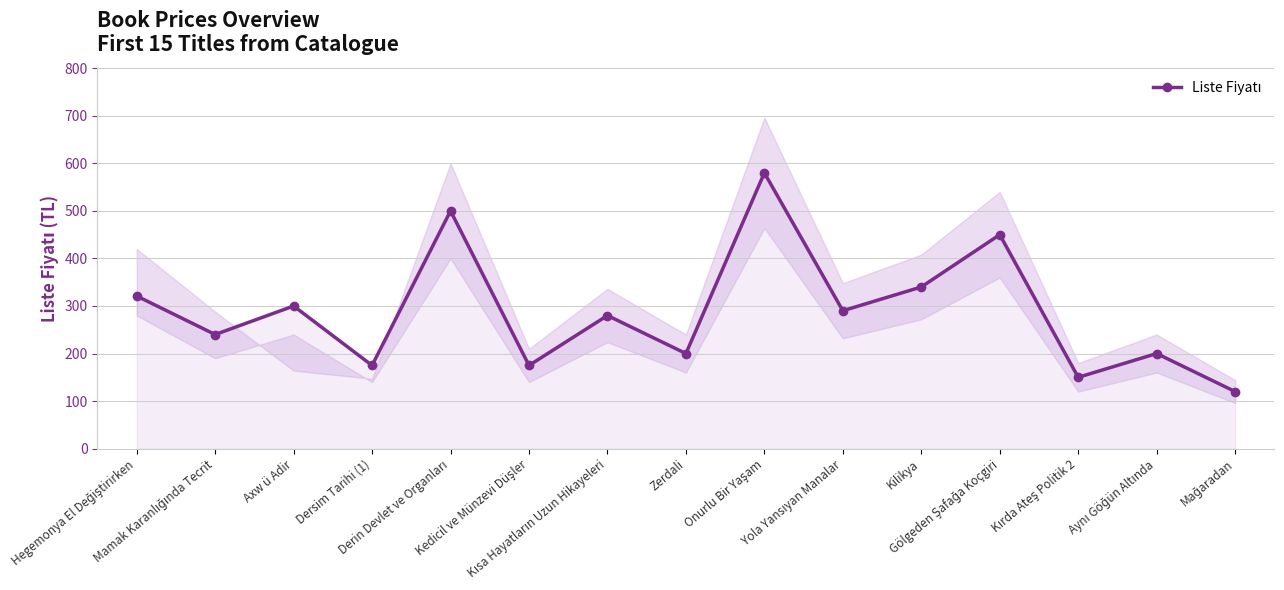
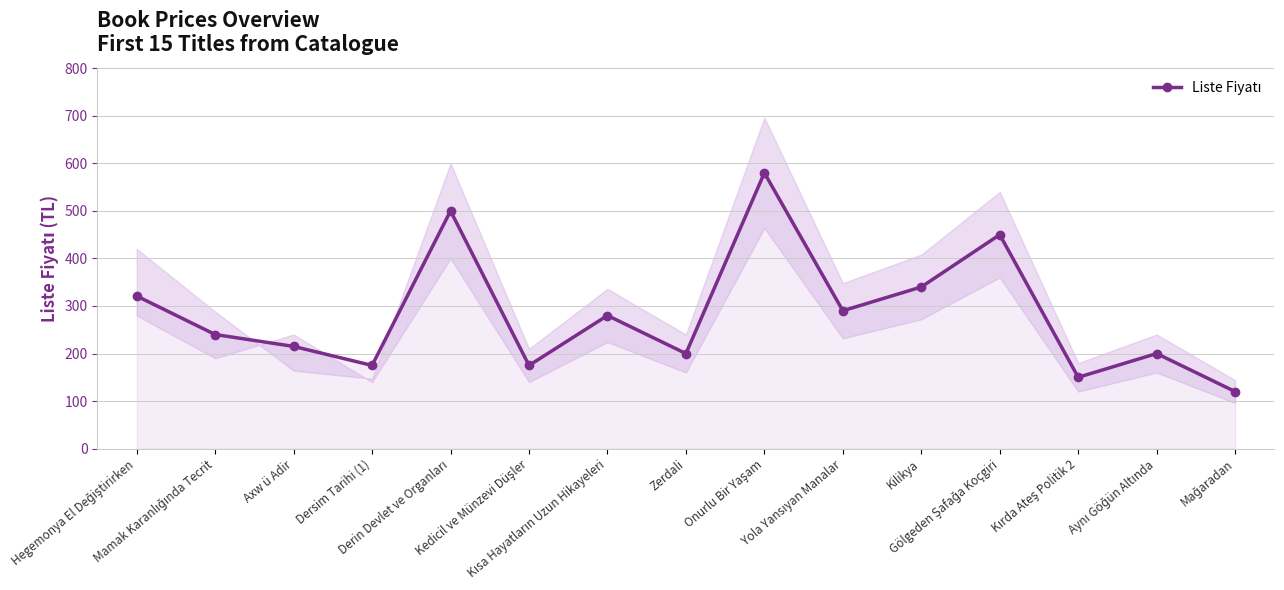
Liste Fiyatı, Axw ü Adir: 300 -> 220
